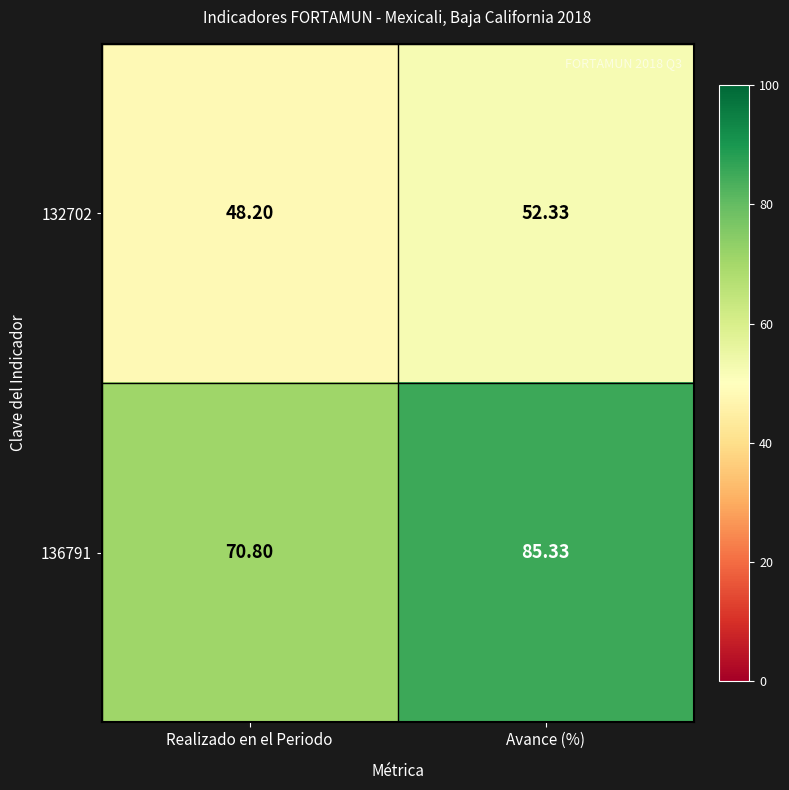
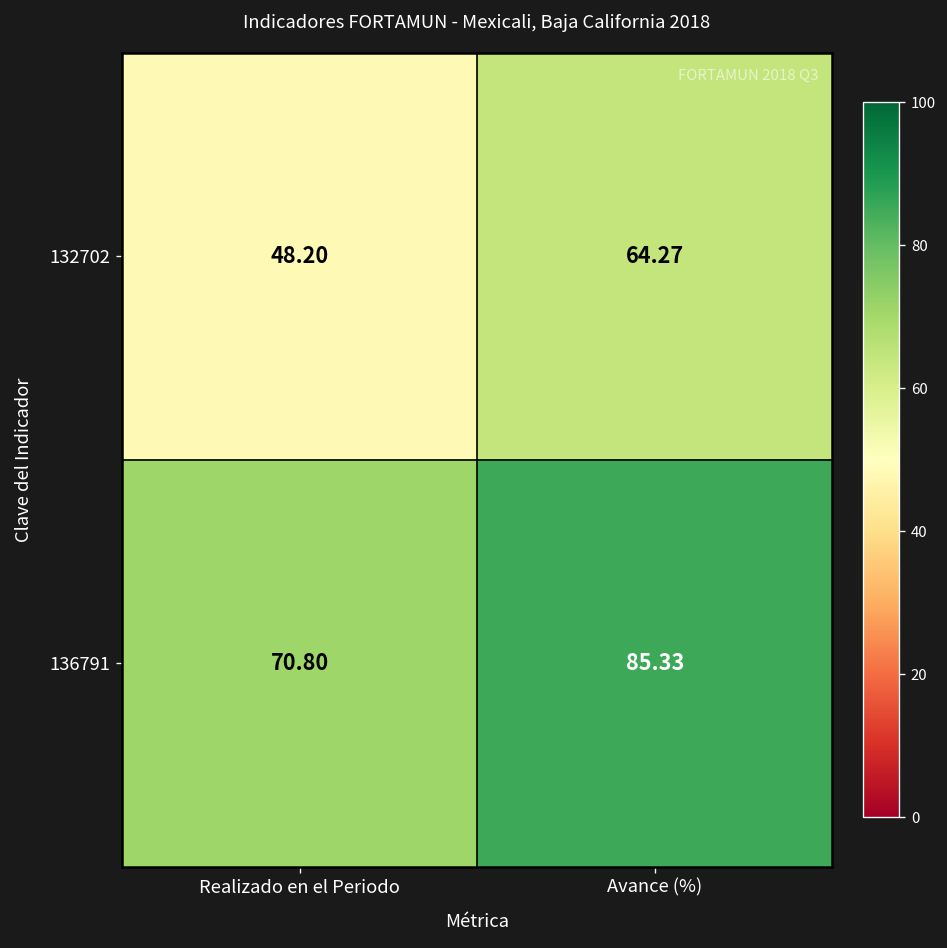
132702, Avance (%): 52.33 -> 64.27
